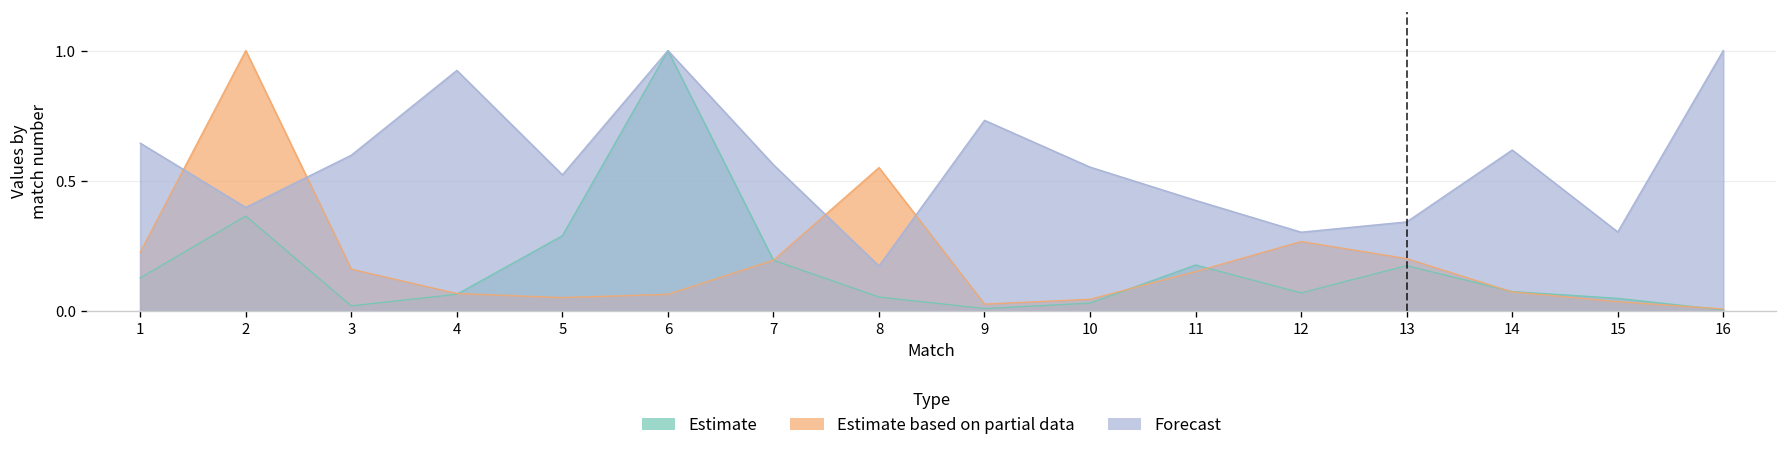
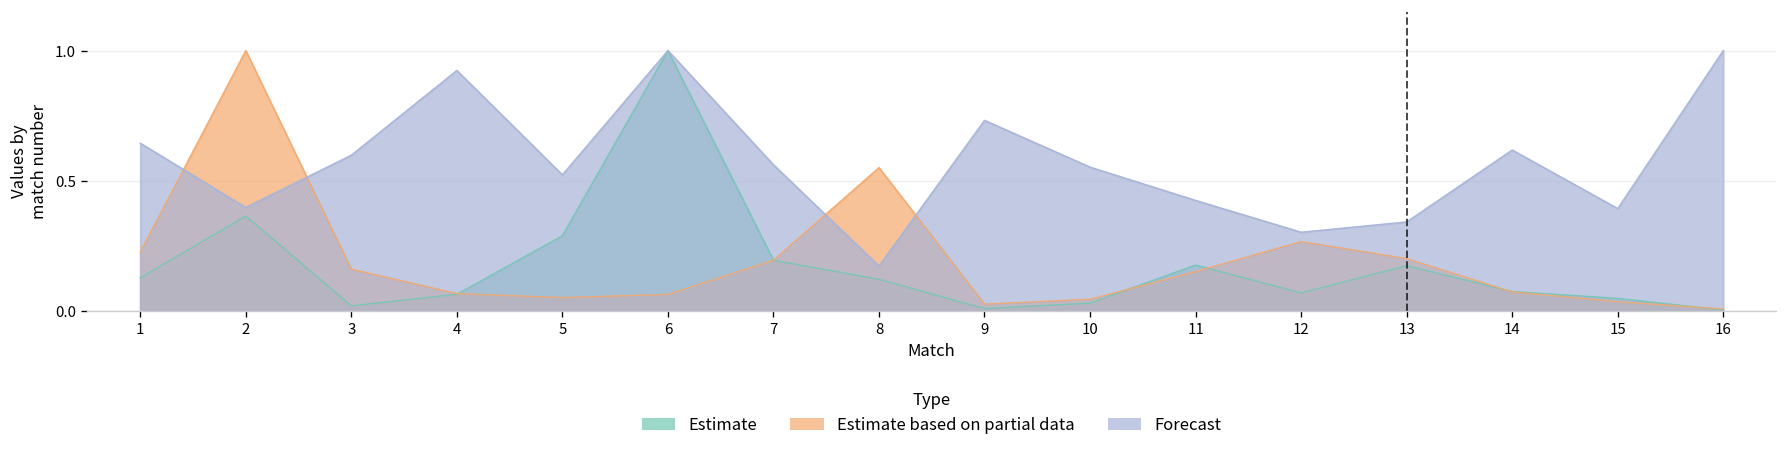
Estimate, 8: 0.05 -> 0.12
Forecast, 15: 0.30 -> 0.39
